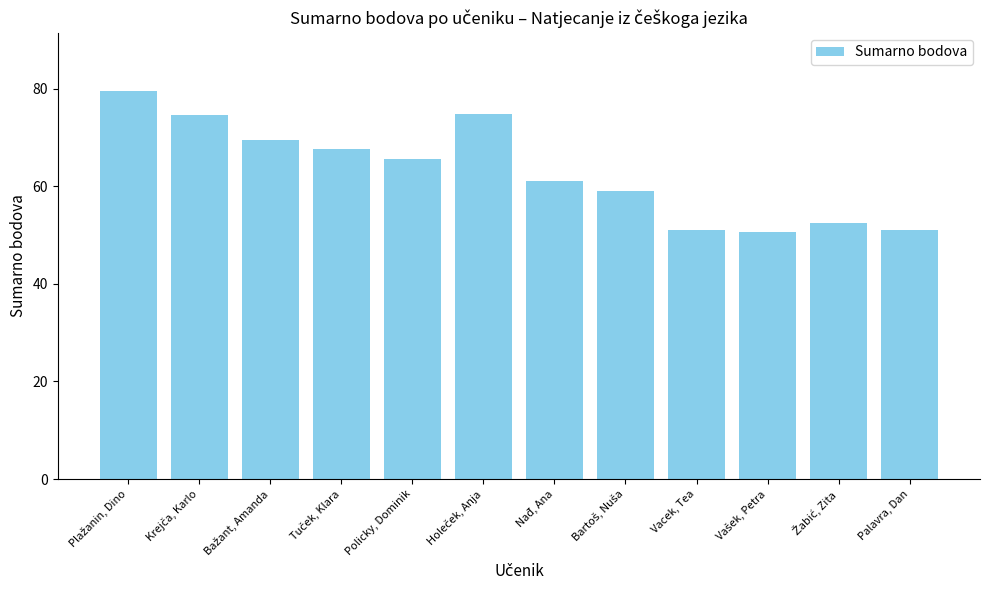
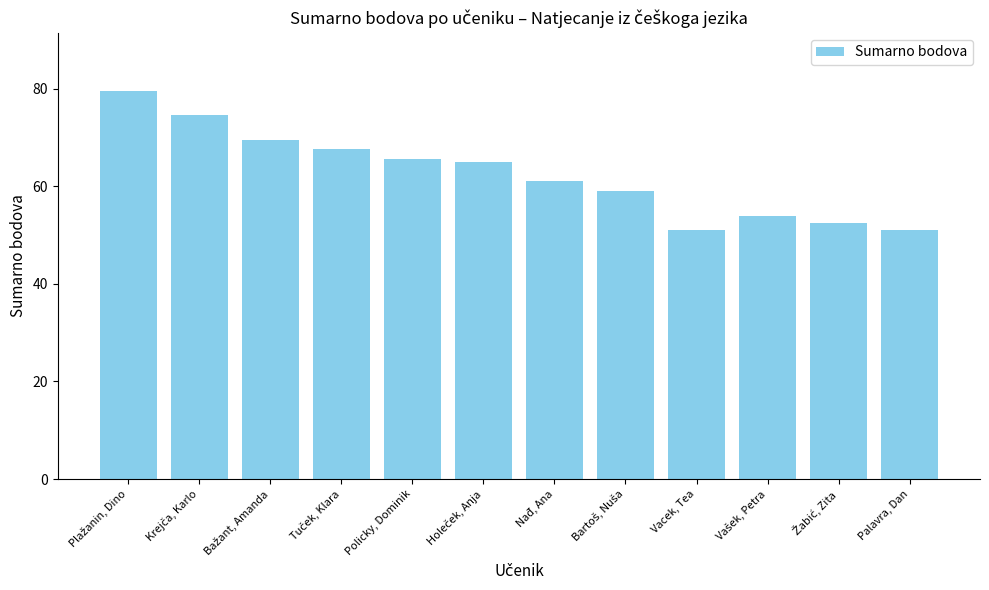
Holeček, Anja: 75 -> 65
Vašek, Petra: 51 -> 54
